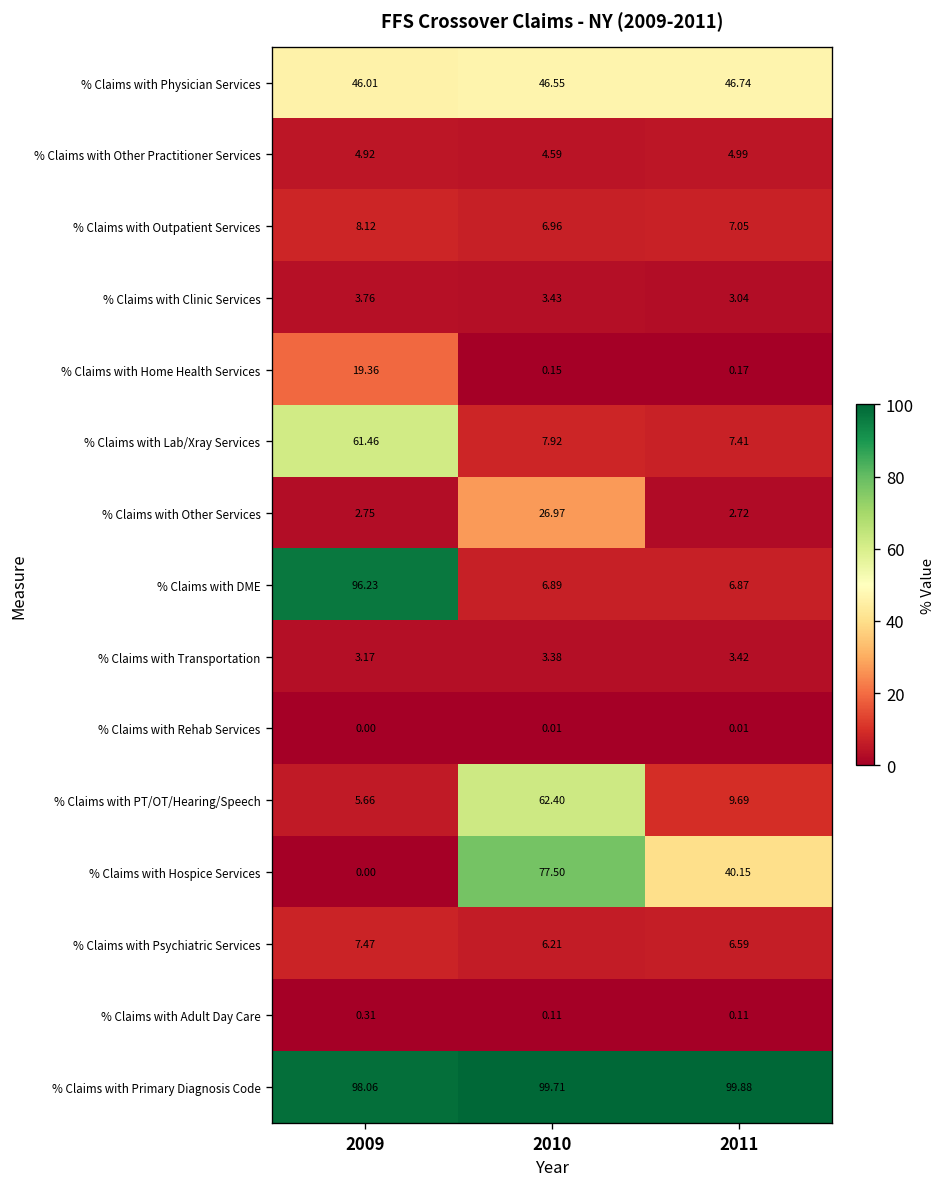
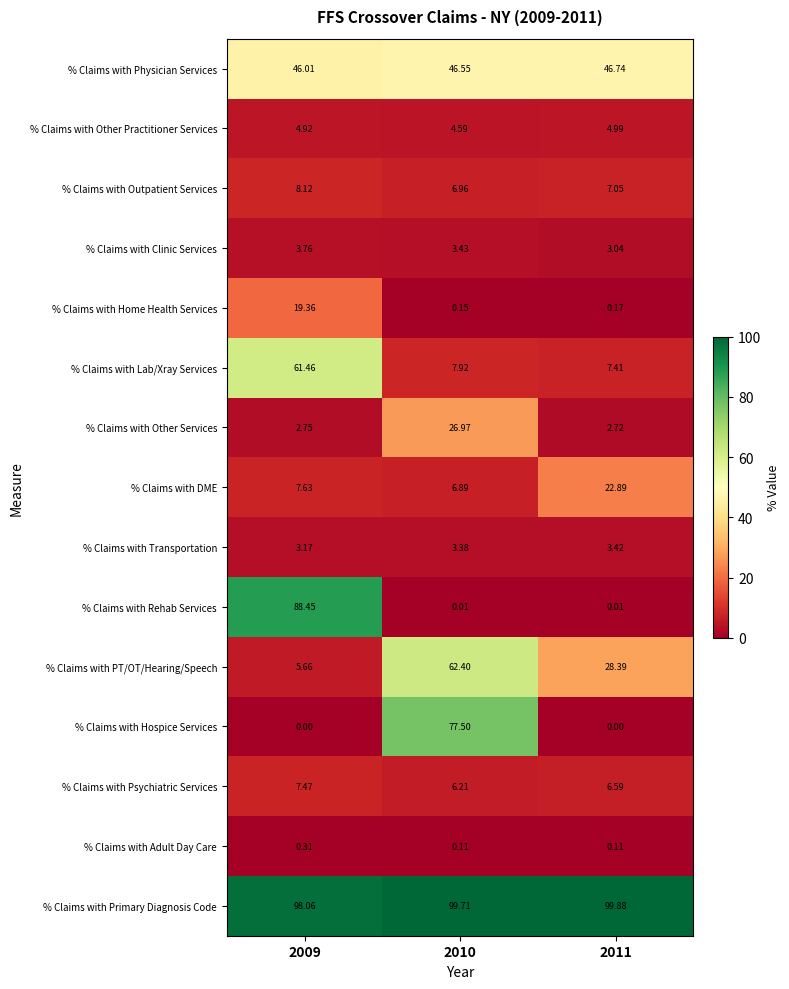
% Claims with DME, 2009: 96.23 -> 7.63
% Claims with DME, 2011: 6.87 -> 22.89
% Claims with Rehab Services, 2009: 0.00 -> 88.45
% Claims with PT/OT/Hearing/Speech, 2011: 9.69 -> 28.39
% Claims with Hospice Services, 2011: 40.15 -> 0.00
